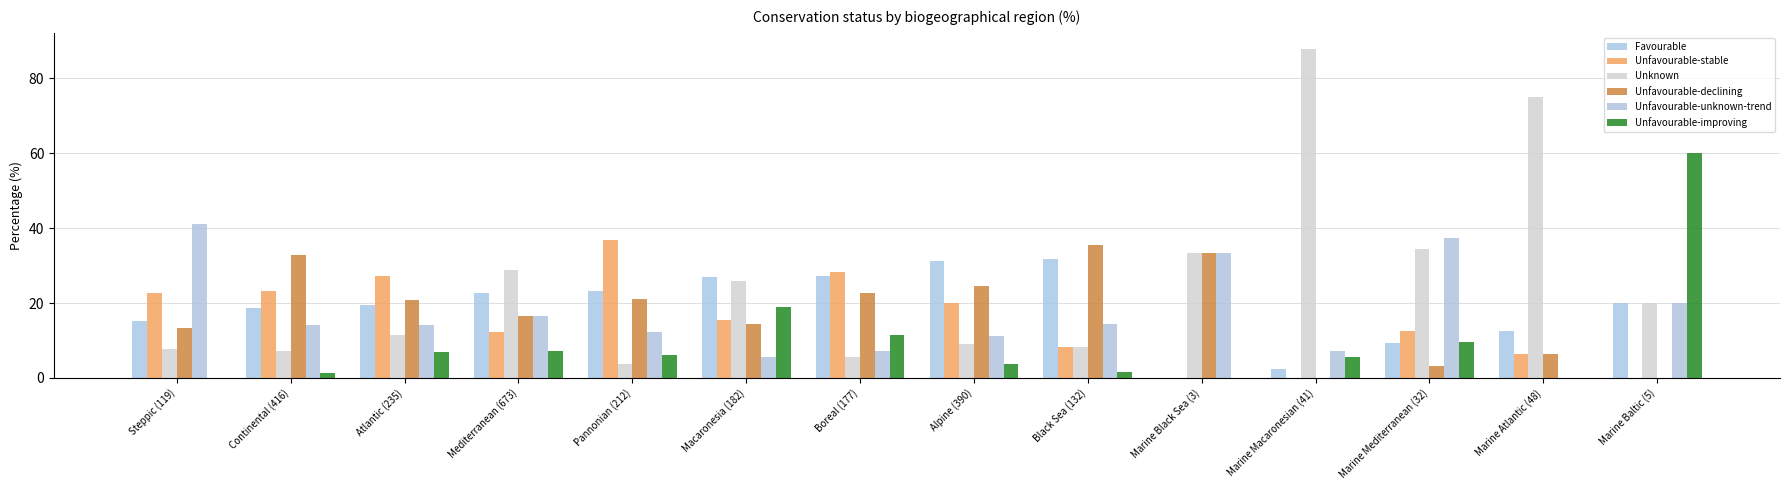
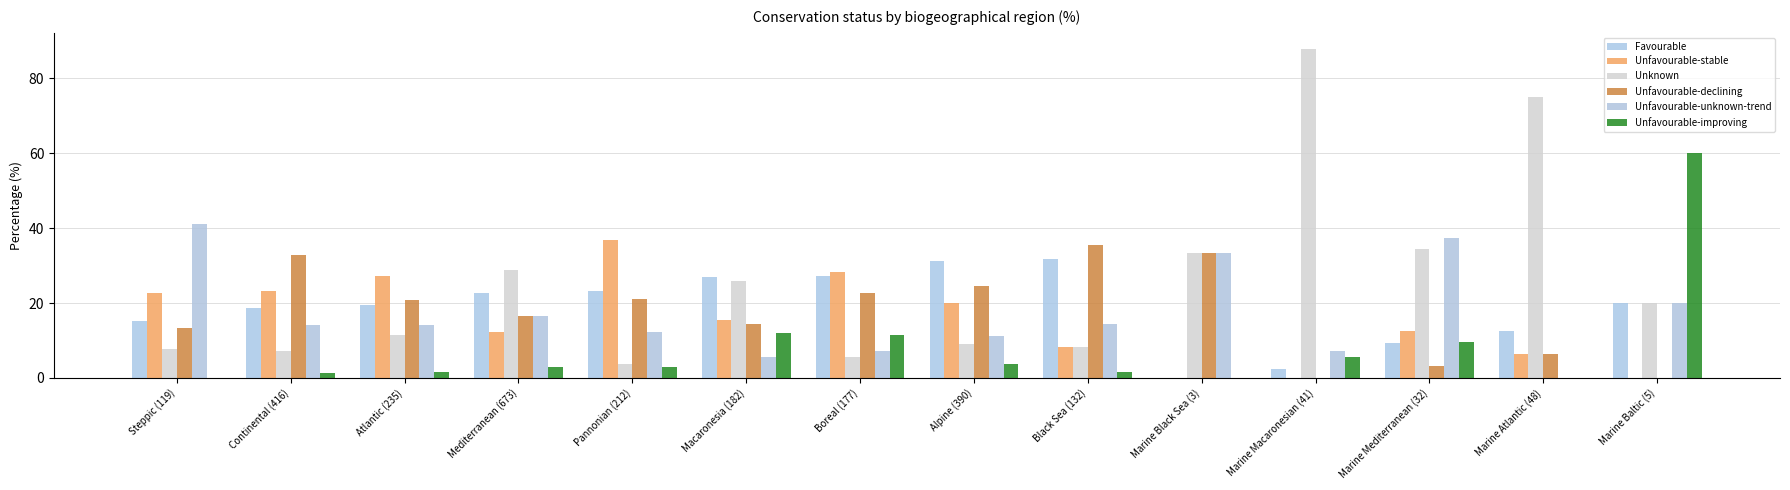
Unfavourable-improving, Atlantic (235): 7 -> 2
Unfavourable-improving, Mediterranean (673): 7 -> 3
Unfavourable-improving, Pannonian (212): 6 -> 3
Unfavourable-improving, Macaronesia (182): 19 -> 12
